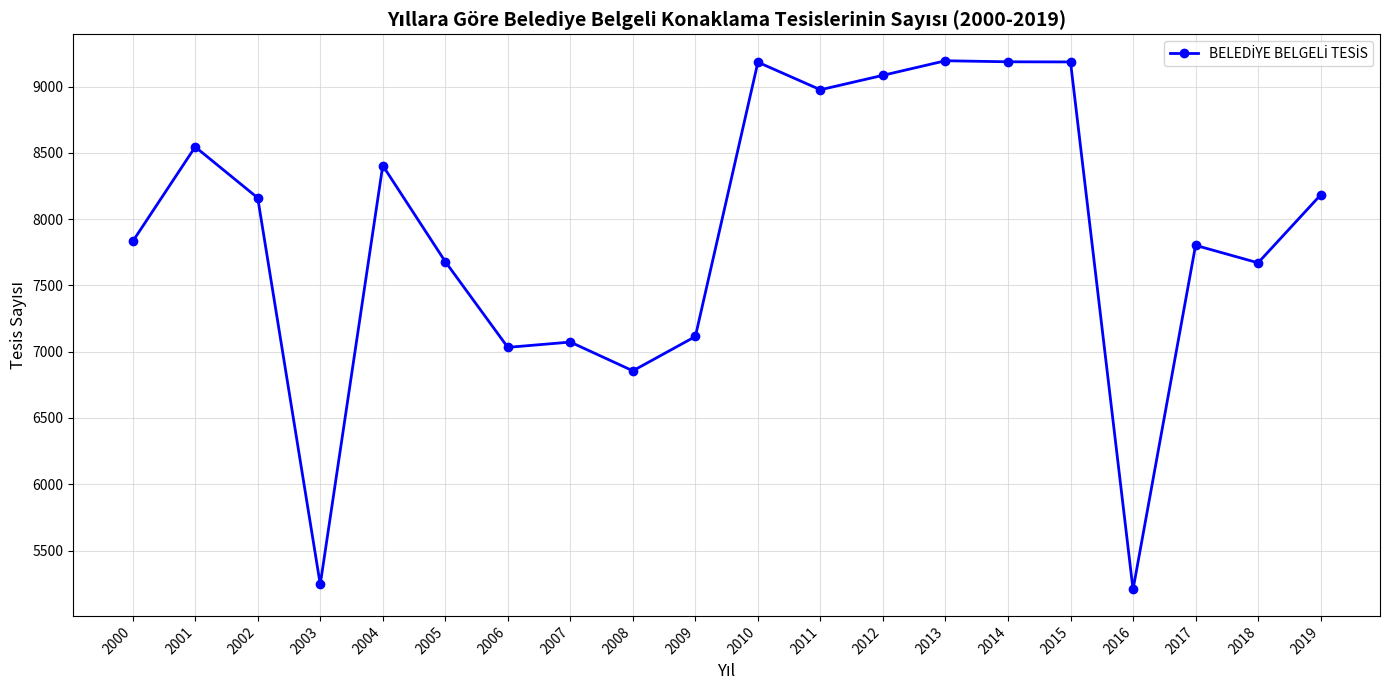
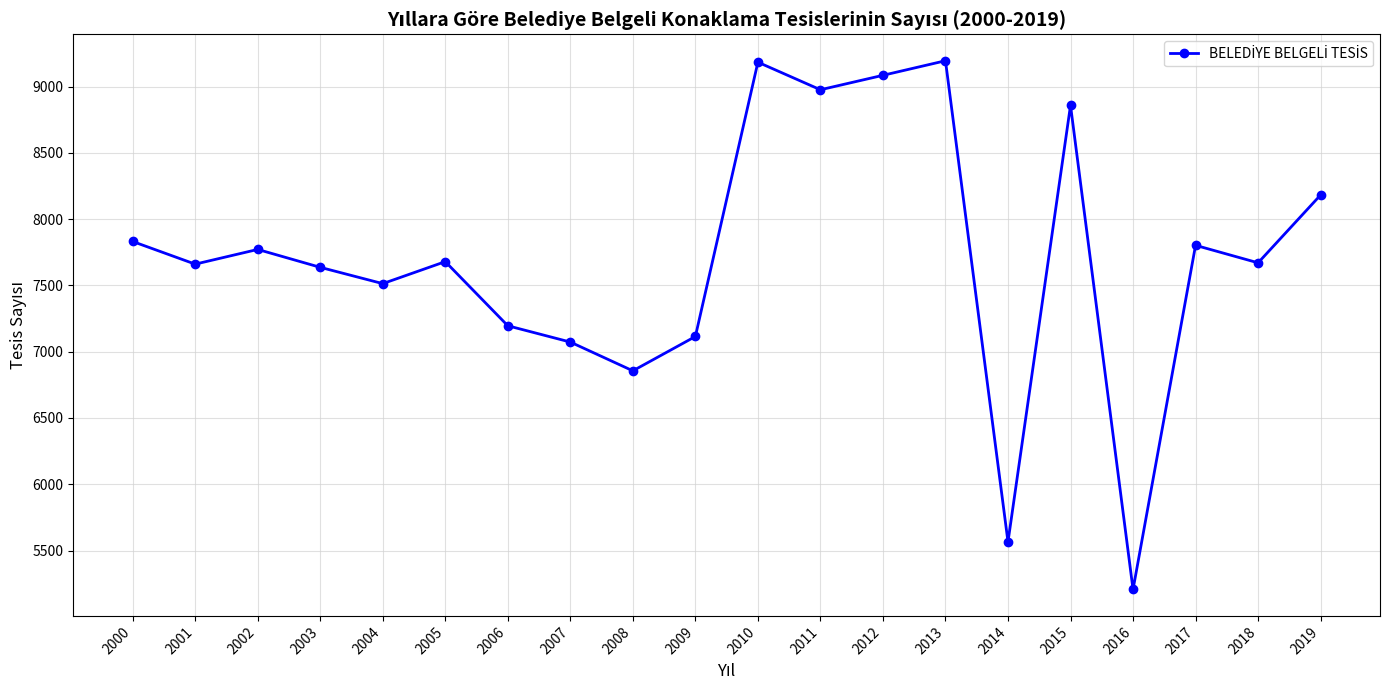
2001: 8550 -> 7660
2002: 8160 -> 7770
2003: 5240 -> 7640
2004: 8410 -> 7510
2006: 7030 -> 7200
2014: 9190 -> 5570
2015: 9190 -> 8860
